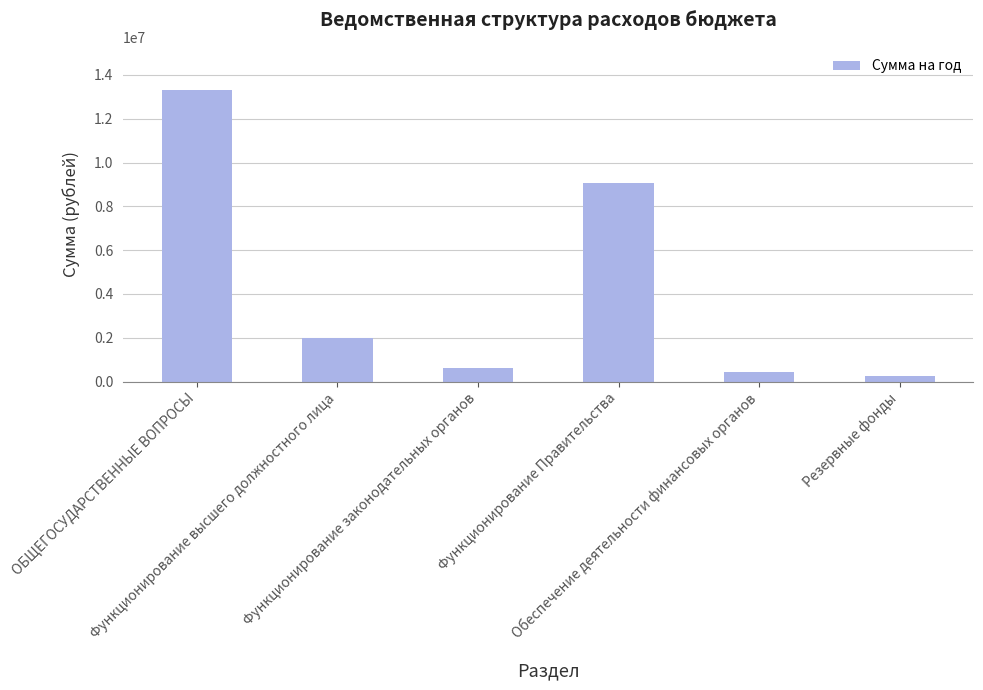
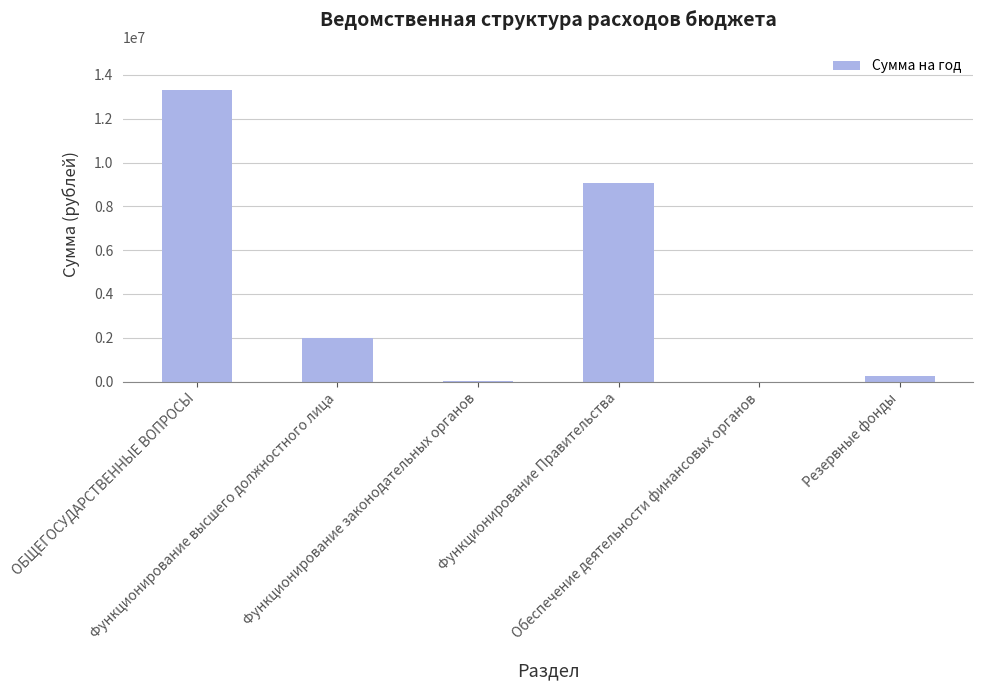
Функционирование законодательных органов: 600000 -> 0
Обеспечение деятельности финансовых органов: 400000 -> 0
